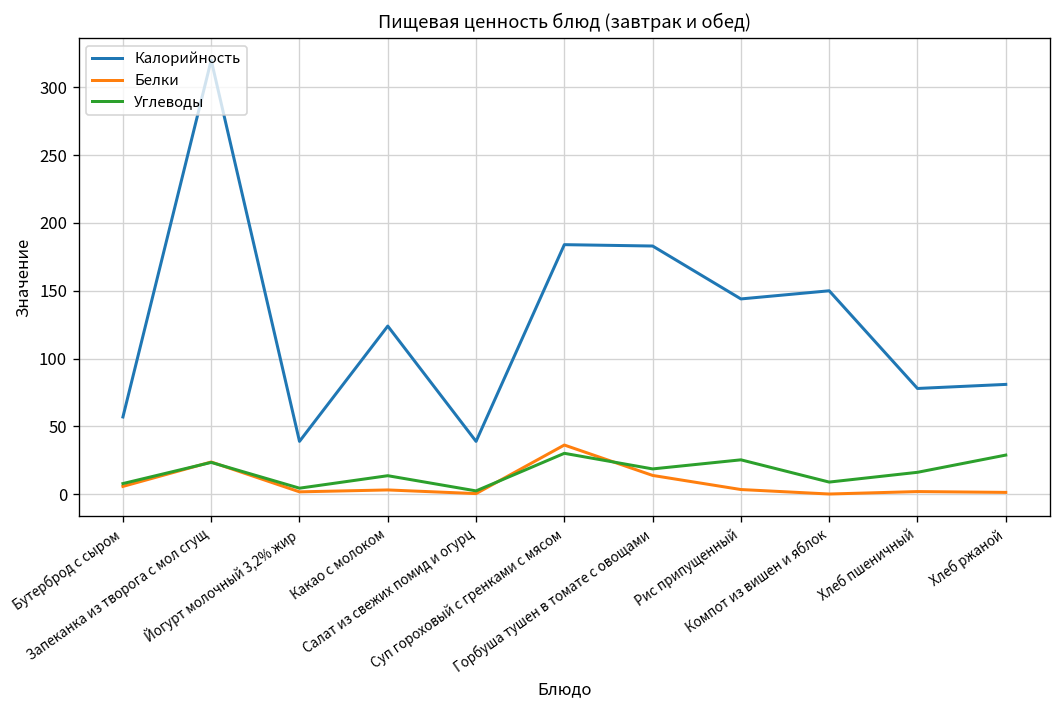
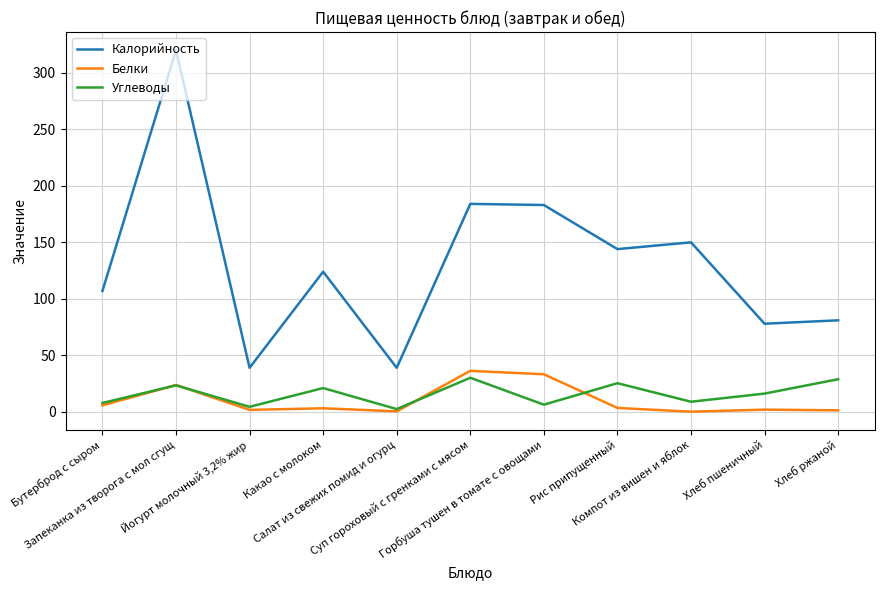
Калорийность, Бутерброд с сыром: 57 -> 107
Углеводы, Какао с молоком: 14 -> 21
Белки, Горбуша тушен в томате с овощами: 14 -> 33
Углеводы, Горбуша тушен в томате с овощами: 19 -> 6
